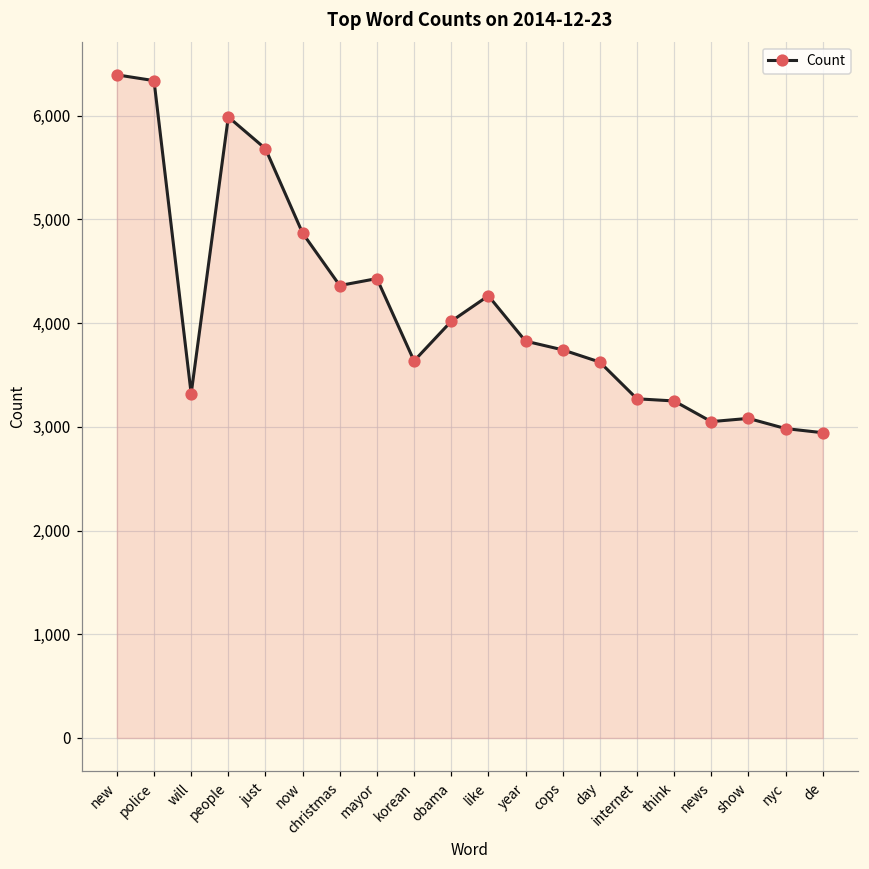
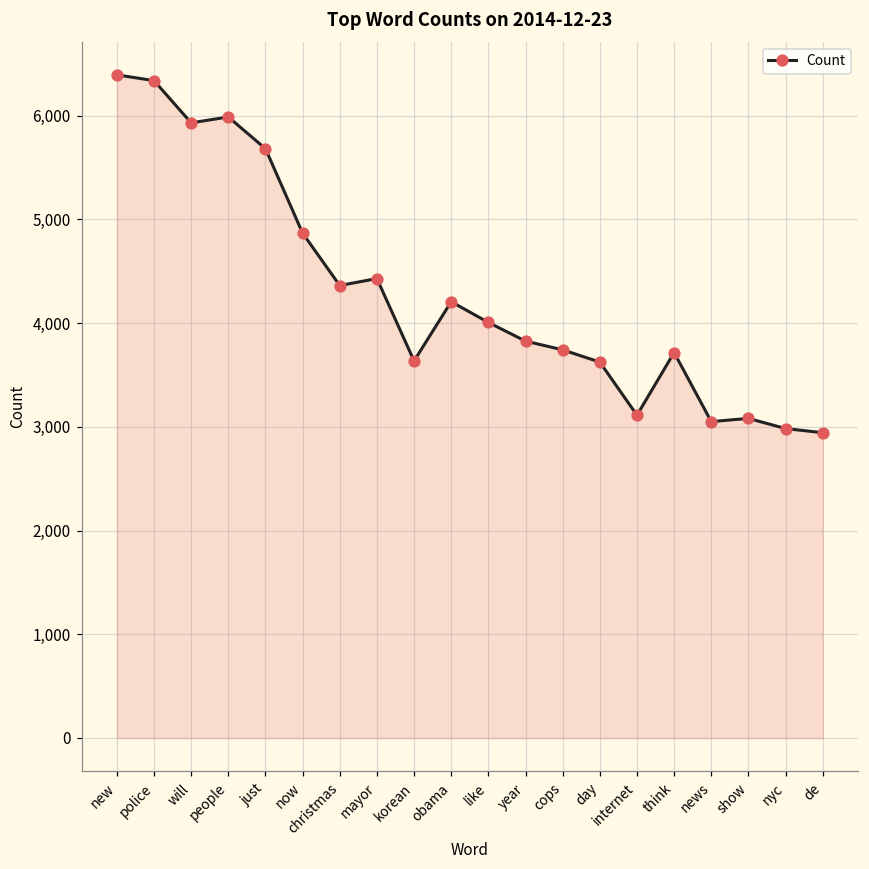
will: 3,300 -> 5,900
obama: 4,000 -> 4,200
like: 4,300 -> 4,000
internet: 3,300 -> 3,100
think: 3,200 -> 3,700
